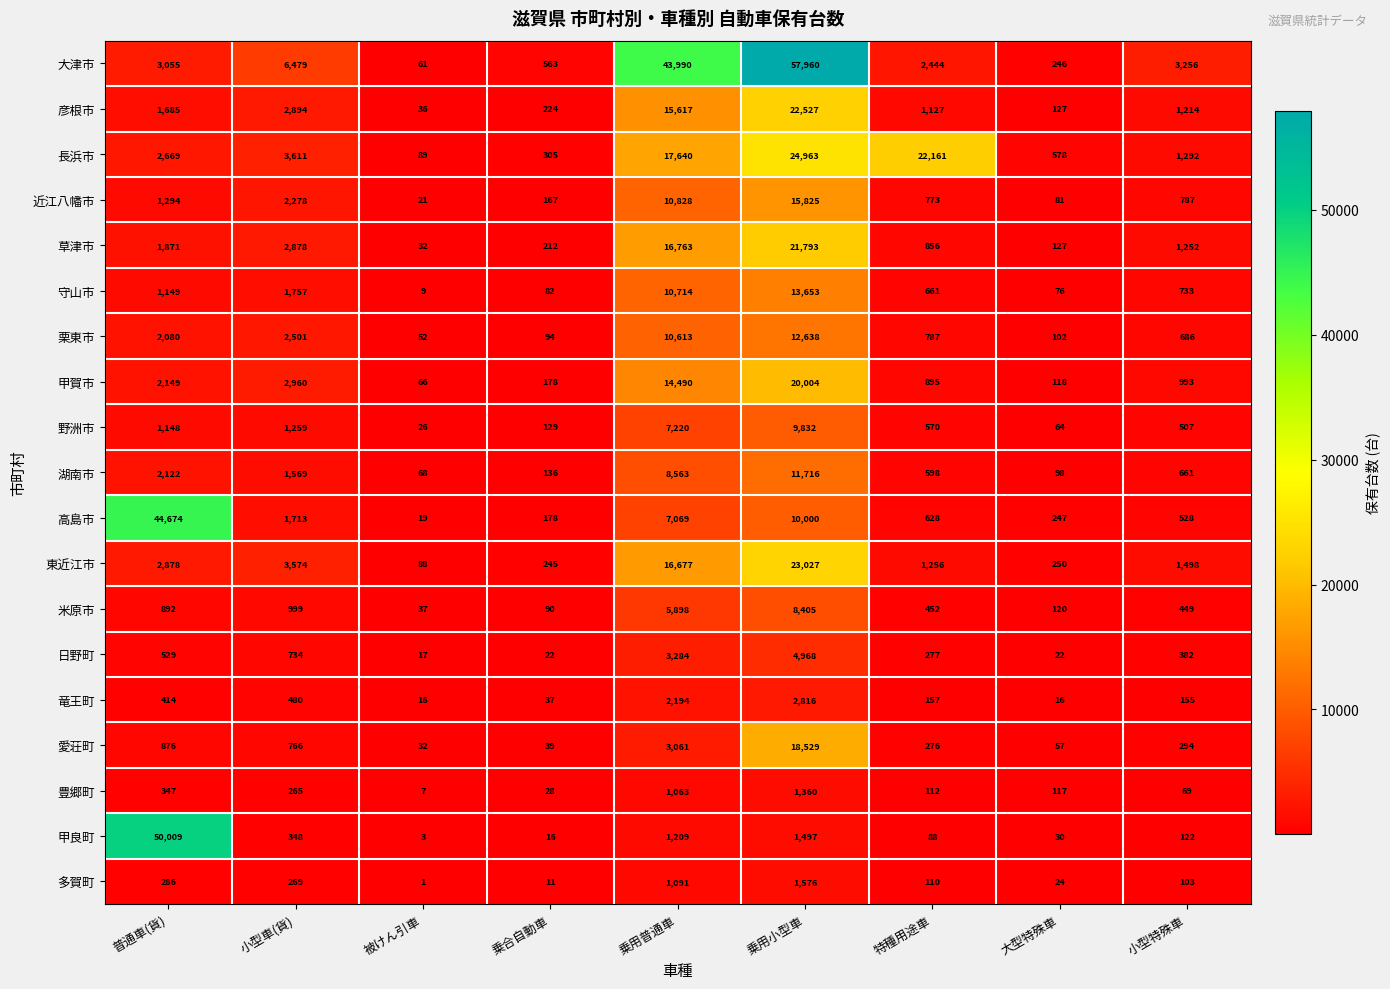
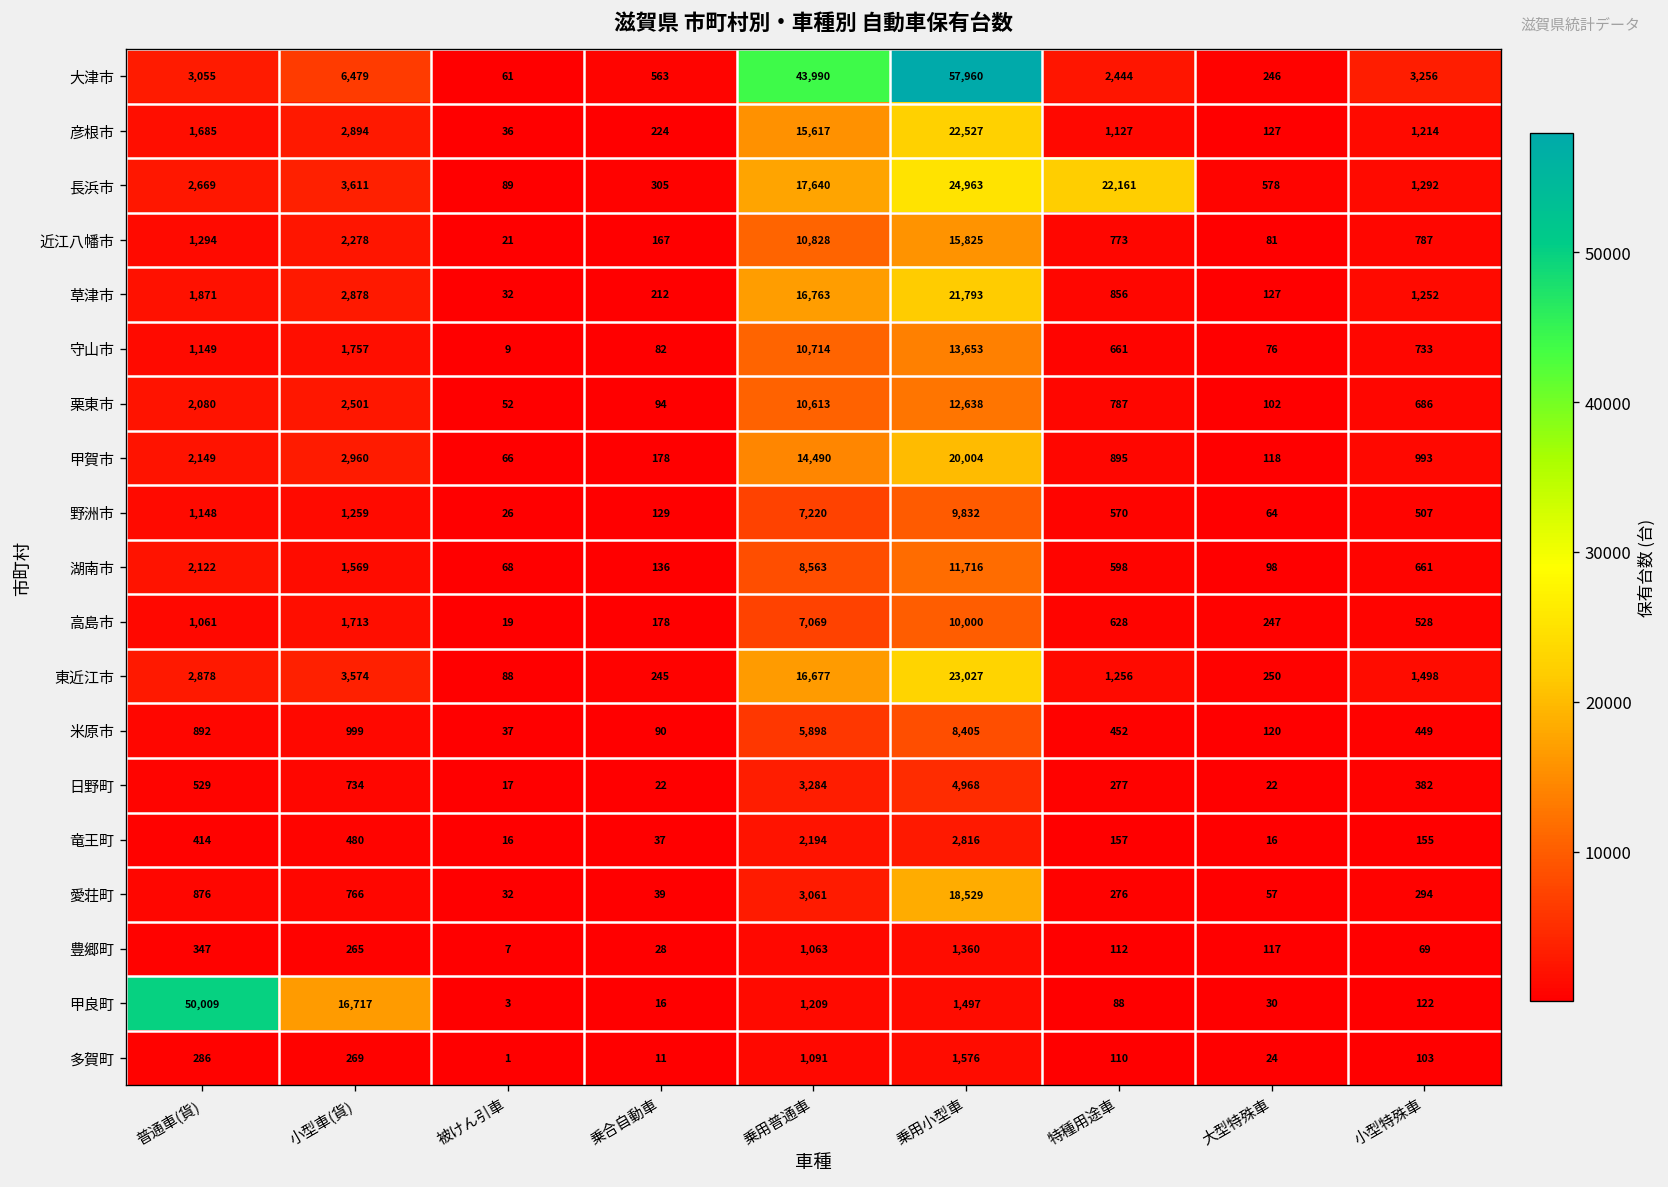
高島市, 普通車(貨): 44,674 -> 1,061
甲良町, 小型車(貨): 348 -> 16,717
